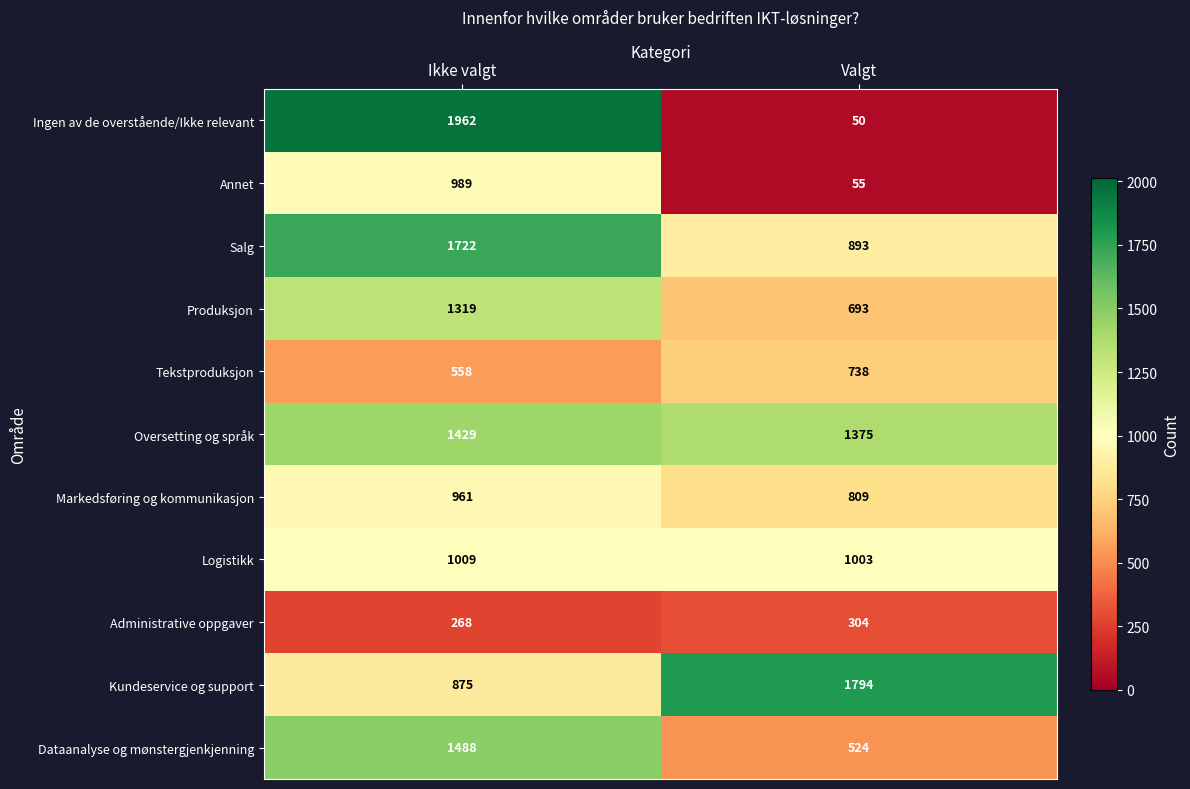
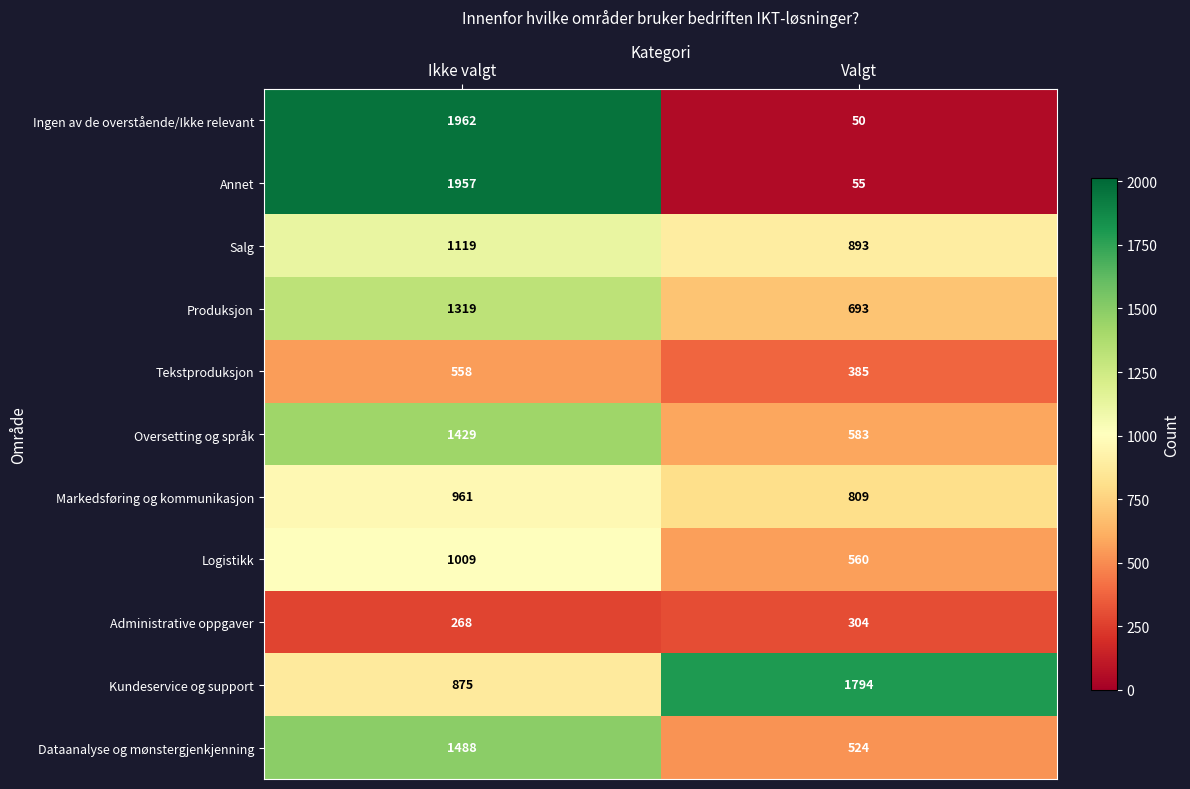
Annet, Ikke valgt: 989 -> 1957
Salg, Ikke valgt: 1722 -> 1119
Tekstproduksjon, Valgt: 738 -> 385
Oversetting og språk, Valgt: 1375 -> 583
Logistikk, Valgt: 1003 -> 560
